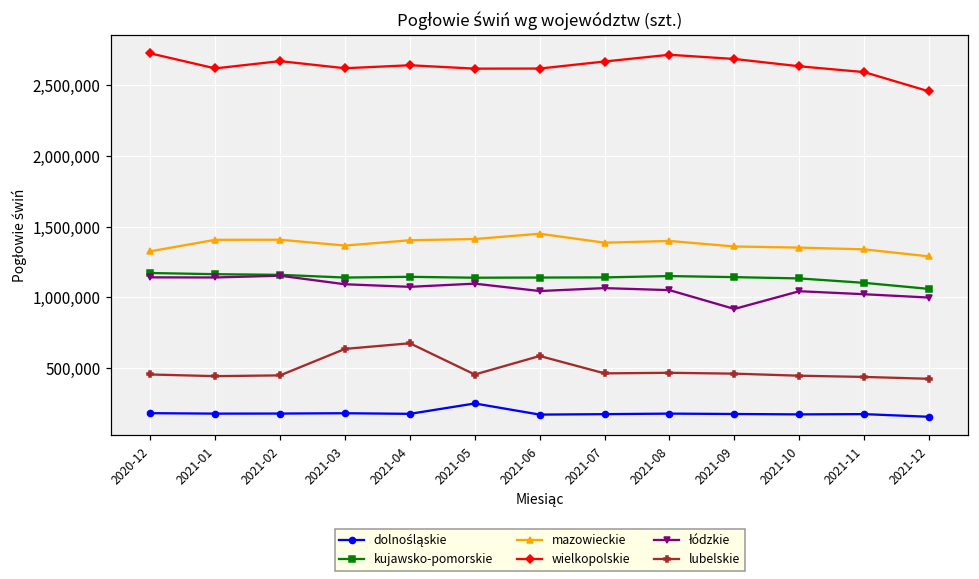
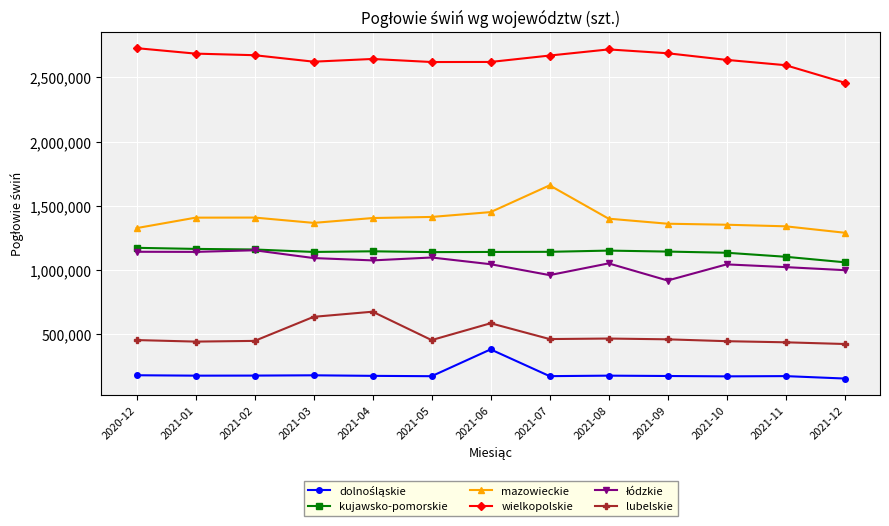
wielkopolskie, 2021-01: 2,620,000 -> 2,680,000
dolnośląskie, 2021-05: 250,000 -> 170,000
dolnośląskie, 2021-06: 170,000 -> 380,000
mazowieckie, 2021-07: 1,390,000 -> 1,660,000
łódzkie, 2021-07: 1,070,000 -> 960,000
